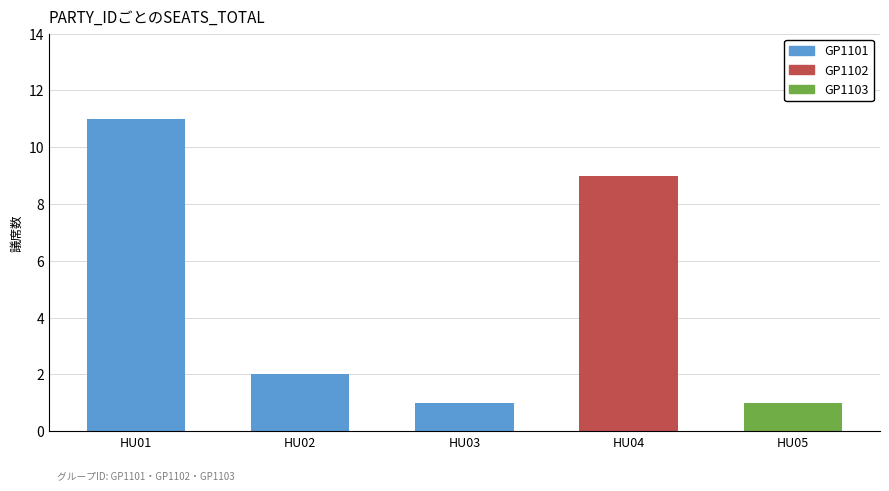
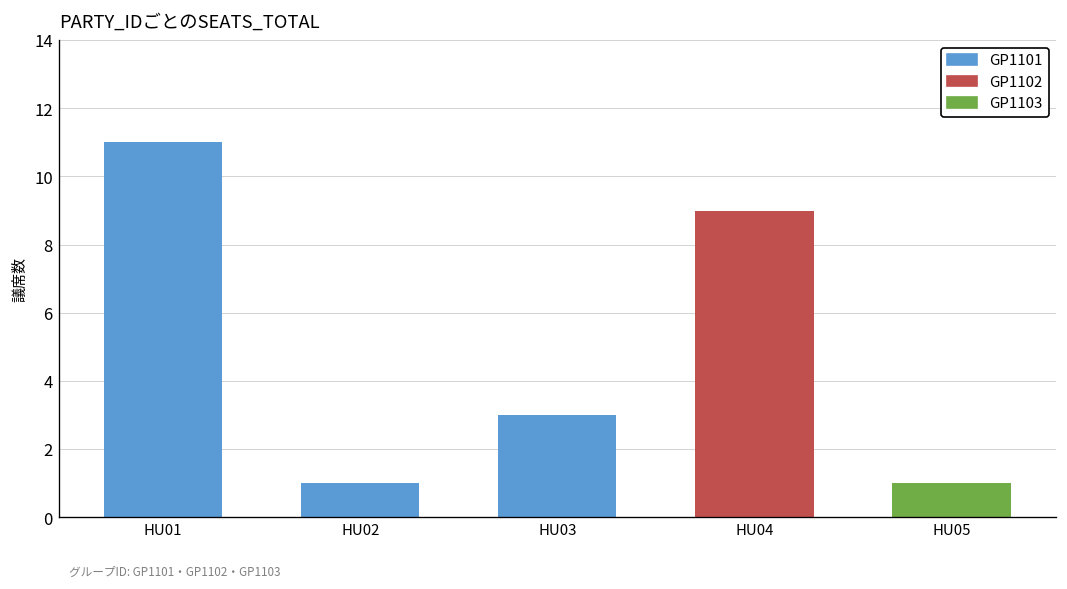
HU02: 2 -> 1
HU03: 1 -> 3
